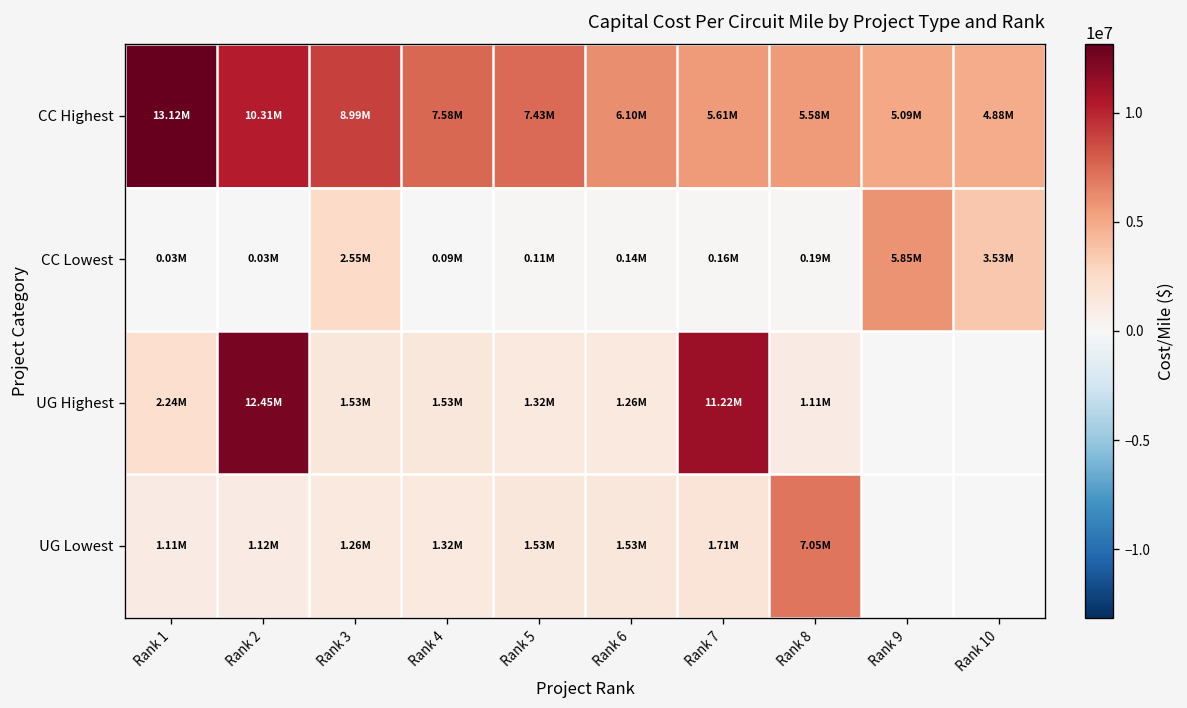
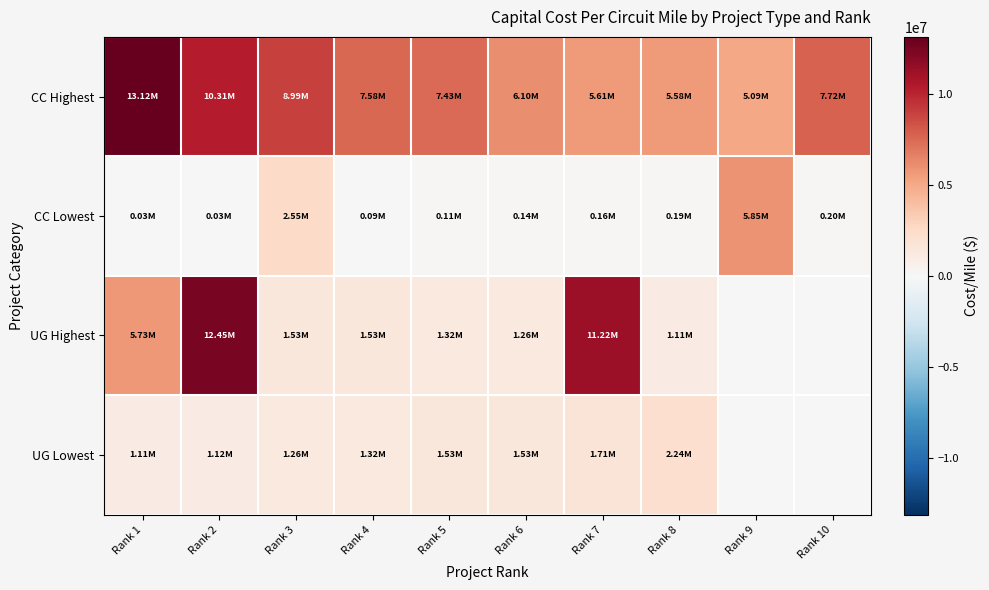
CC Highest, Rank 10: 4.88M -> 7.72M
CC Lowest, Rank 10: 3.53M -> 0.20M
UG Highest, Rank 1: 2.24M -> 5.73M
UG Lowest, Rank 8: 7.05M -> 2.24M
